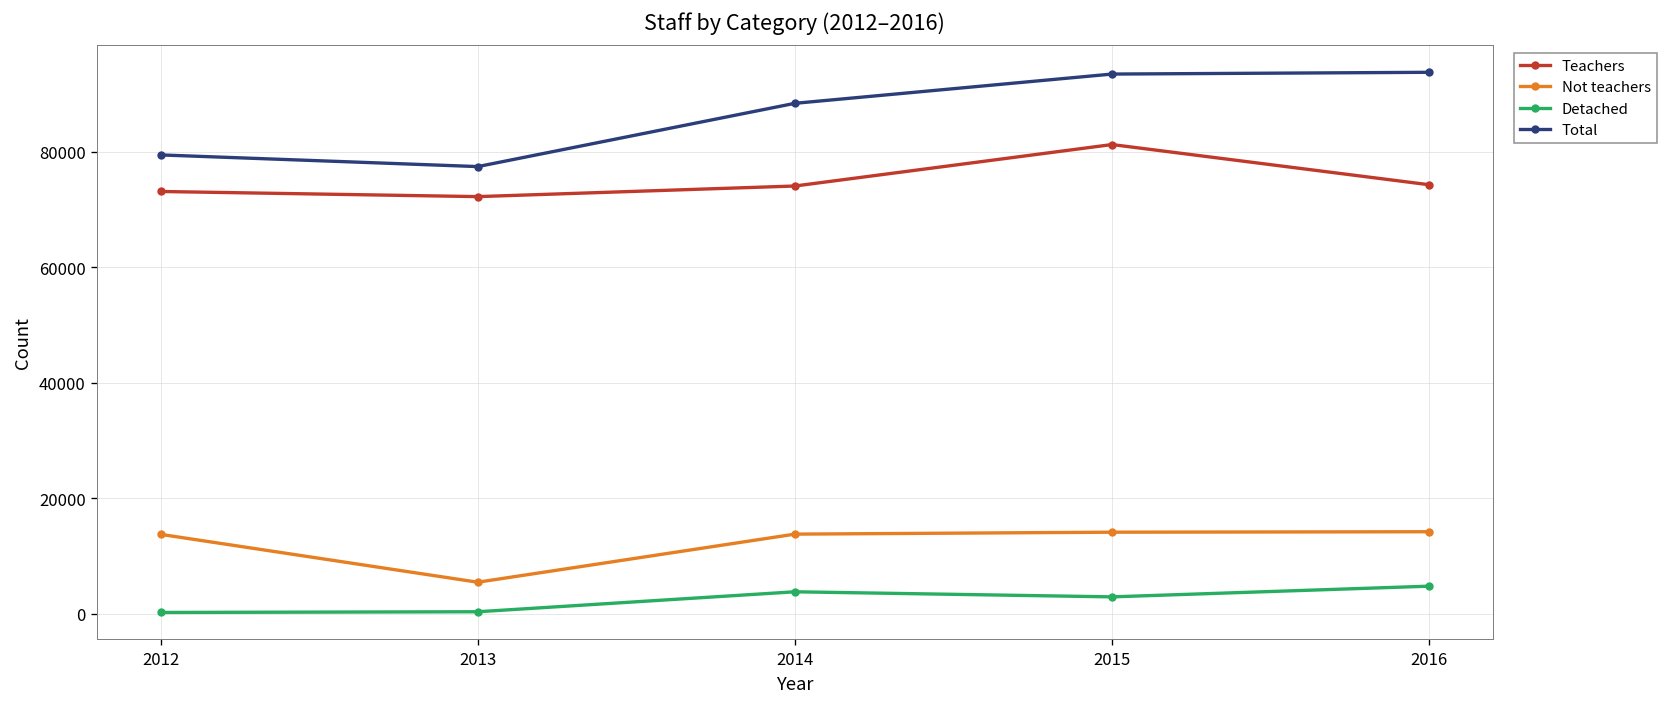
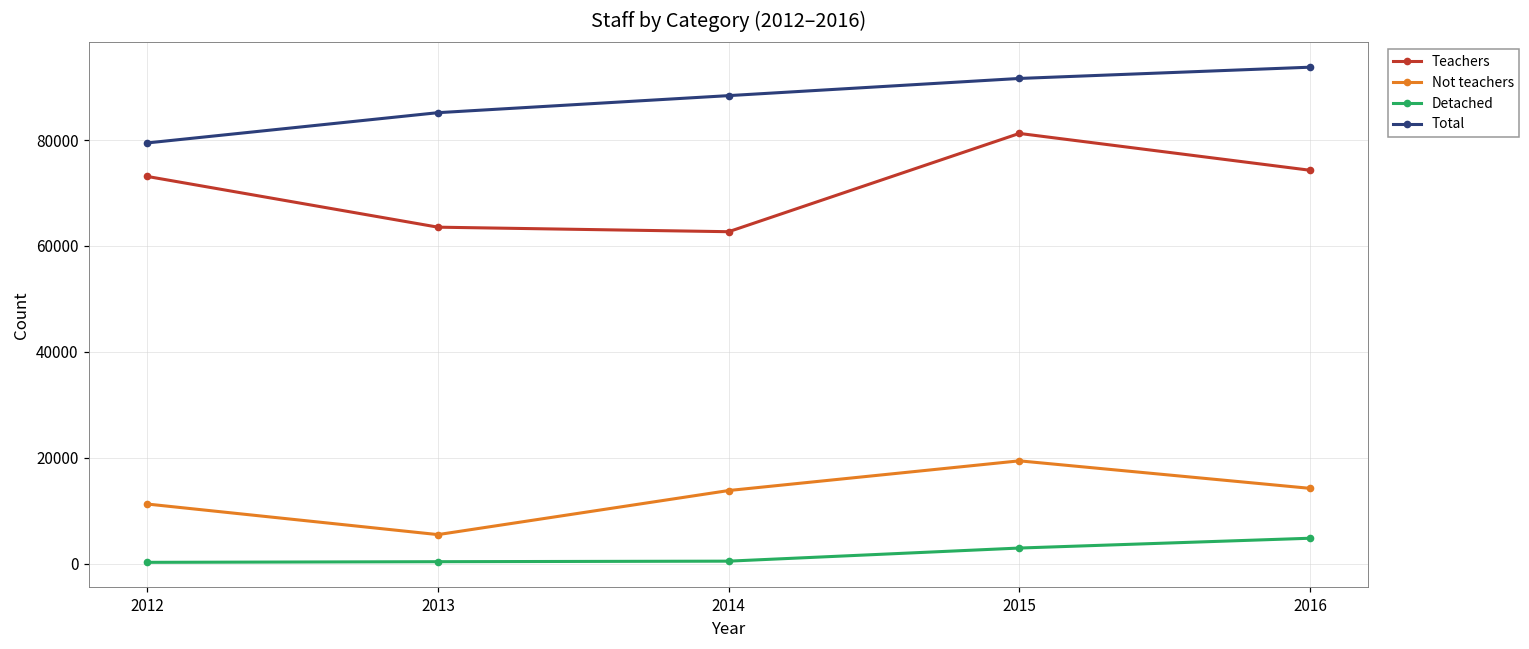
Not teachers, 2012: 14000 -> 11000
Teachers, 2013: 72000 -> 64000
Total, 2013: 77000 -> 85000
Teachers, 2014: 74000 -> 63000
Detached, 2014: 4000 -> 0
Not teachers, 2015: 14000 -> 19000
Total, 2015: 93000 -> 92000
